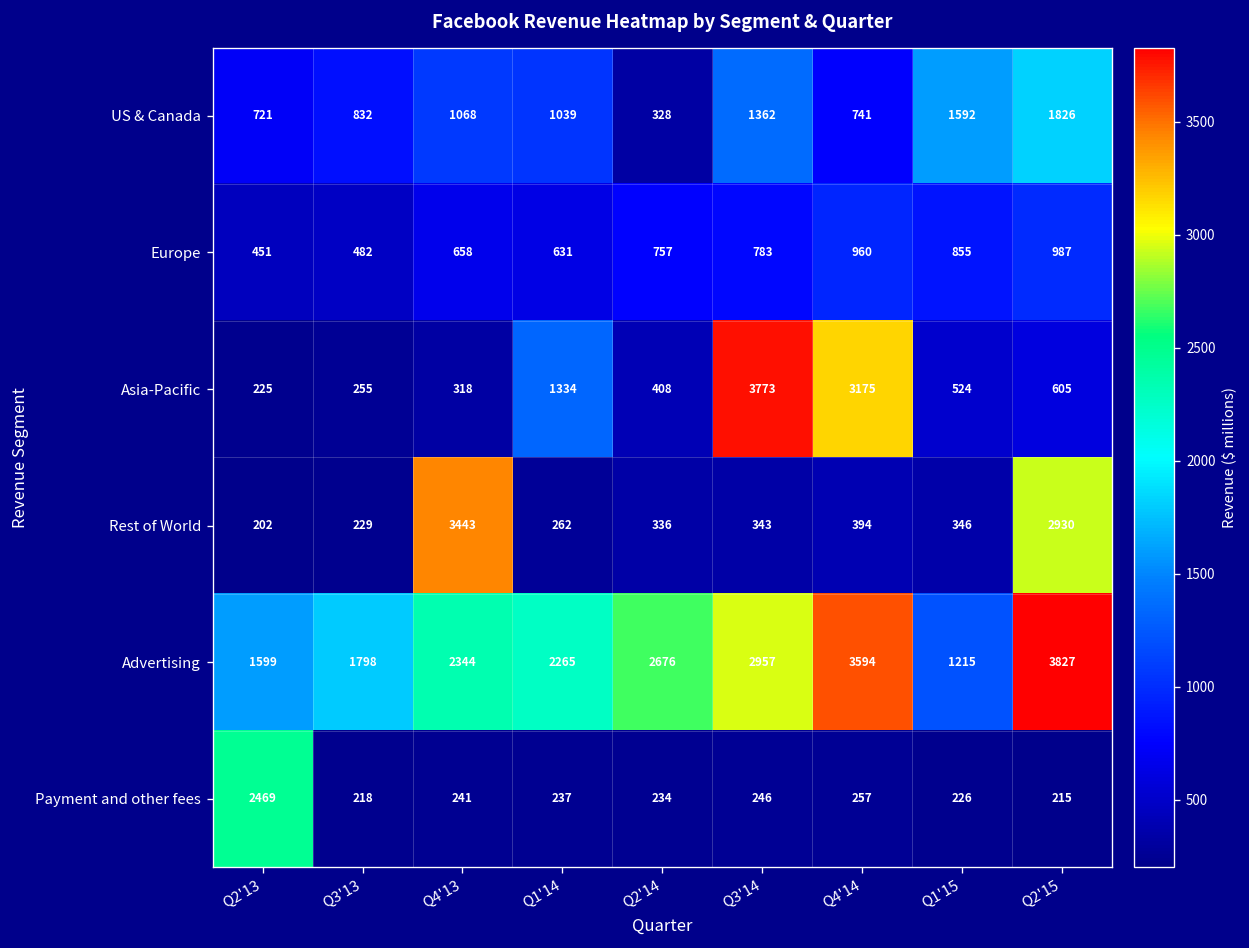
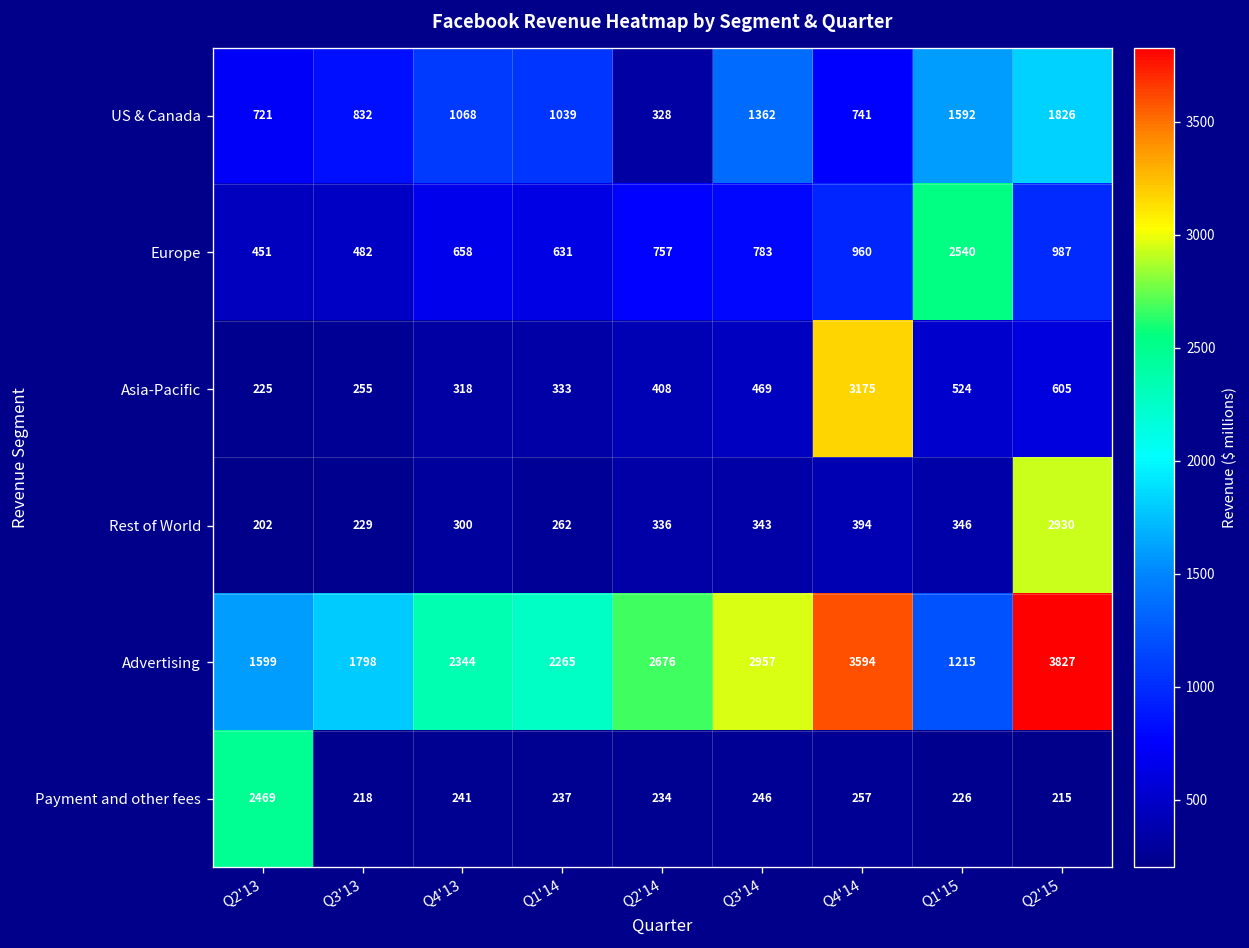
Europe, Q1'15: 855 -> 2540
Asia-Pacific, Q1'14: 1334 -> 333
Asia-Pacific, Q3'14: 3773 -> 469
Rest of World, Q4'13: 3443 -> 300
